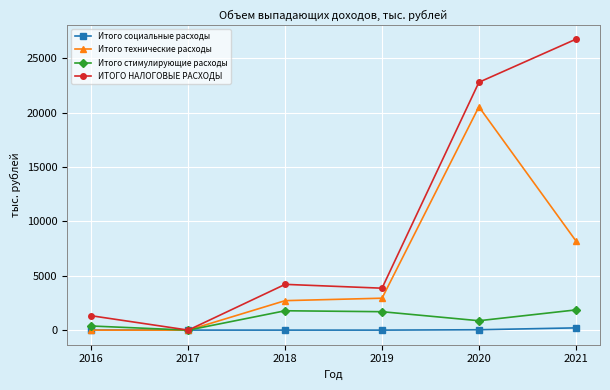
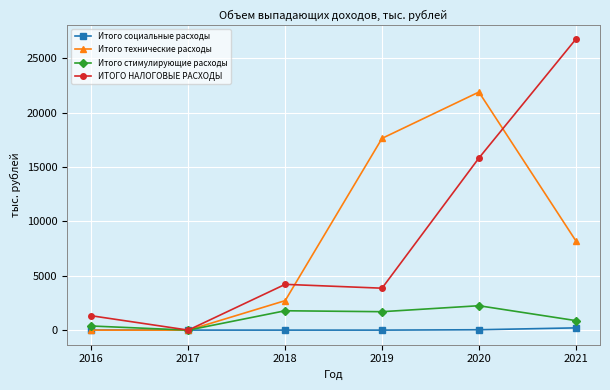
Итого технические расходы, 2019: 2900 -> 17600
Итого технические расходы, 2020: 20500 -> 21900
Итого стимулирующие расходы, 2020: 900 -> 2200
ИТОГО НАЛОГОВЫЕ РАСХОДЫ, 2020: 22800 -> 15800
Итого стимулирующие расходы, 2021: 1900 -> 900
